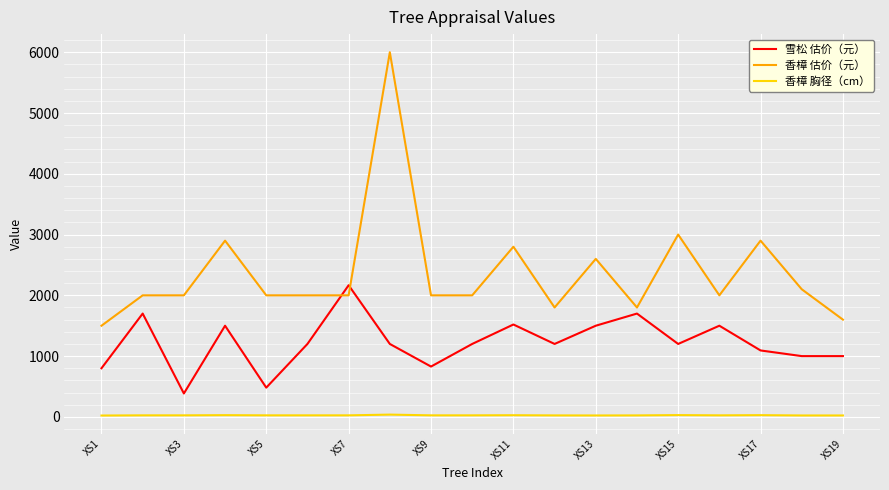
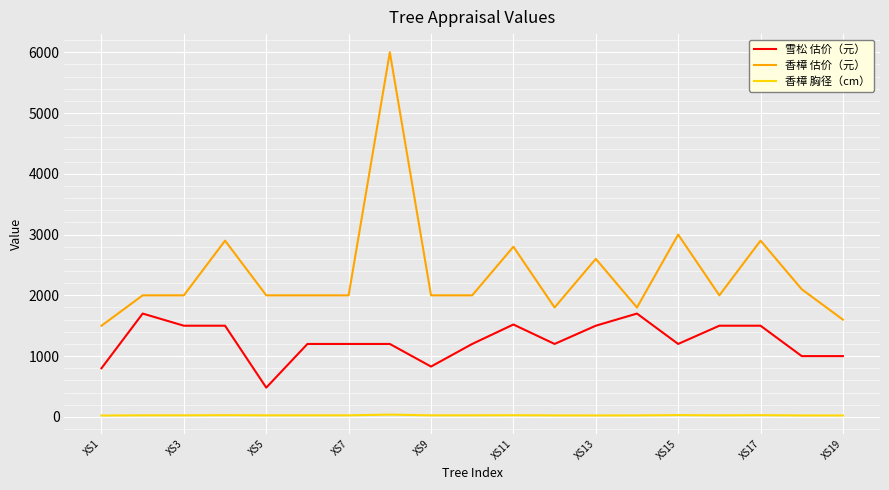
雪松 估价（元）, XS3: 400 -> 1500
雪松 估价（元）, XS7: 2200 -> 1200
雪松 估价（元）, XS17: 1100 -> 1500
